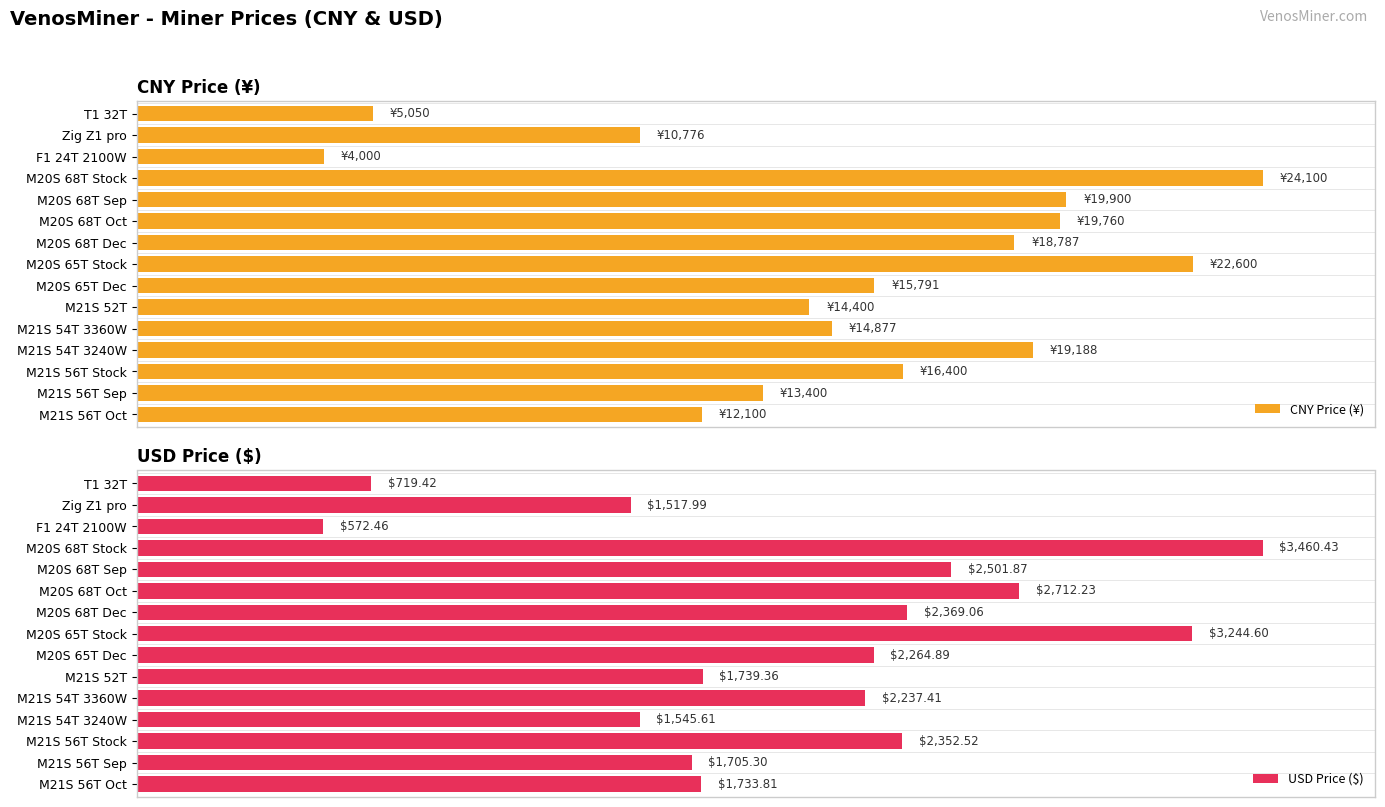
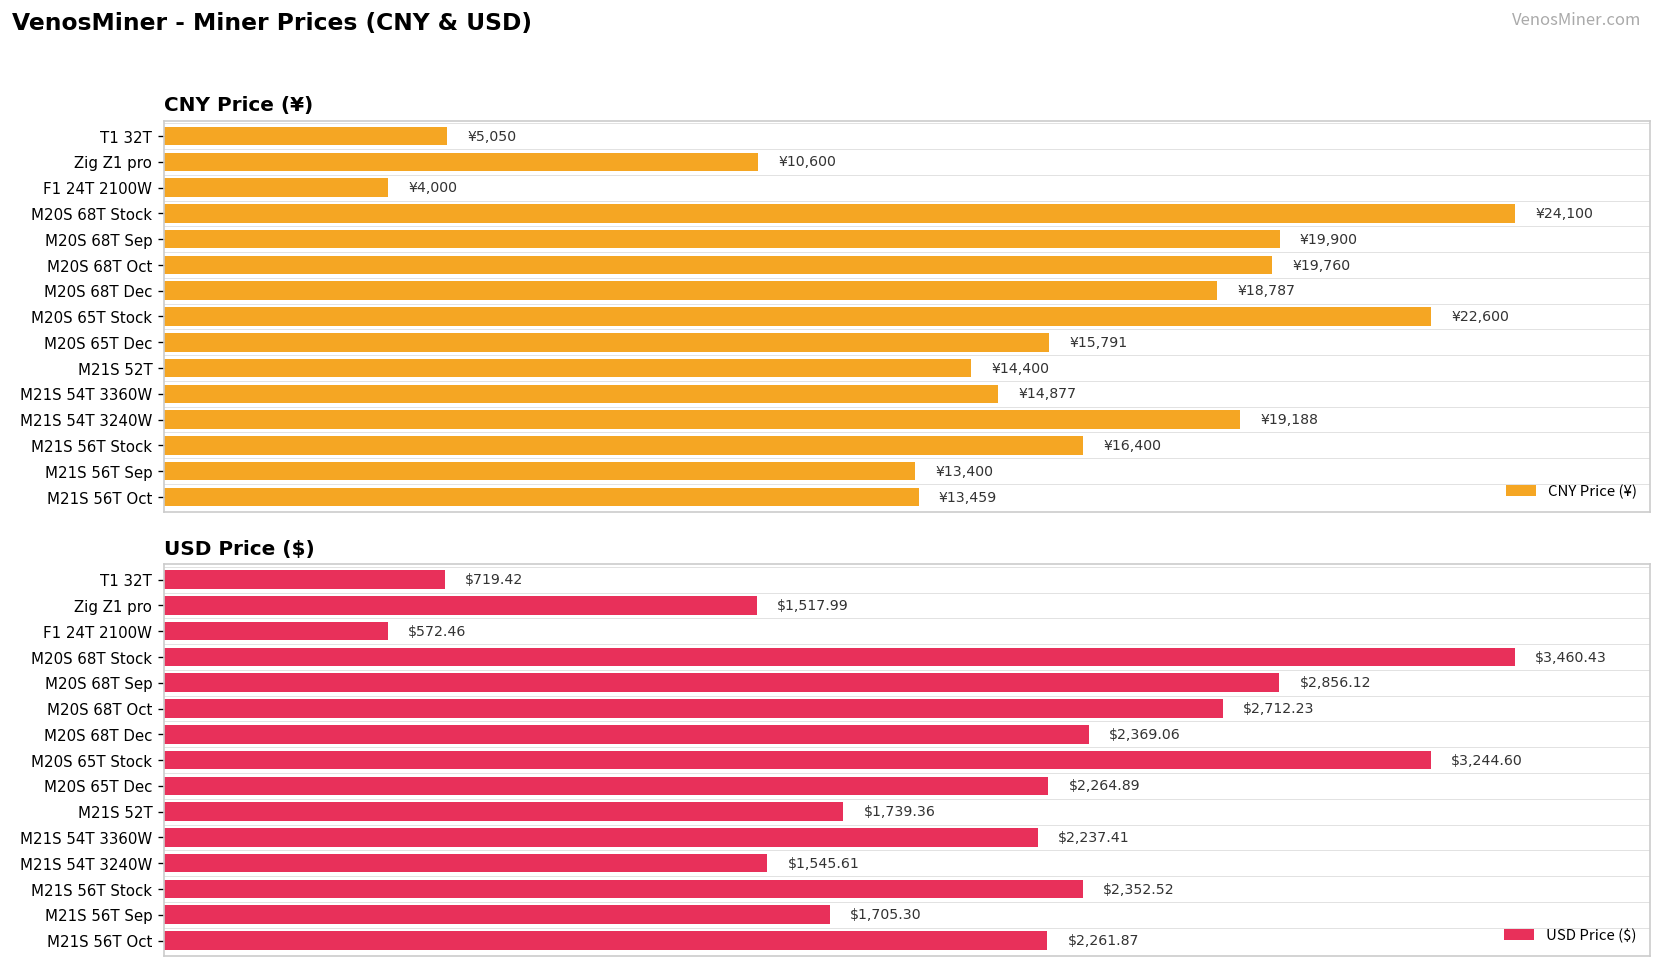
CNY Price (¥), Zig Z1 pro: ¥10,776 -> ¥10,600
CNY Price (¥), M21S 56T Oct: ¥12,100 -> ¥13,459
USD Price ($), M20S 68T Sep: $2,501.87 -> $2,856.12
USD Price ($), M21S 56T Oct: $1,733.81 -> $2,261.87
